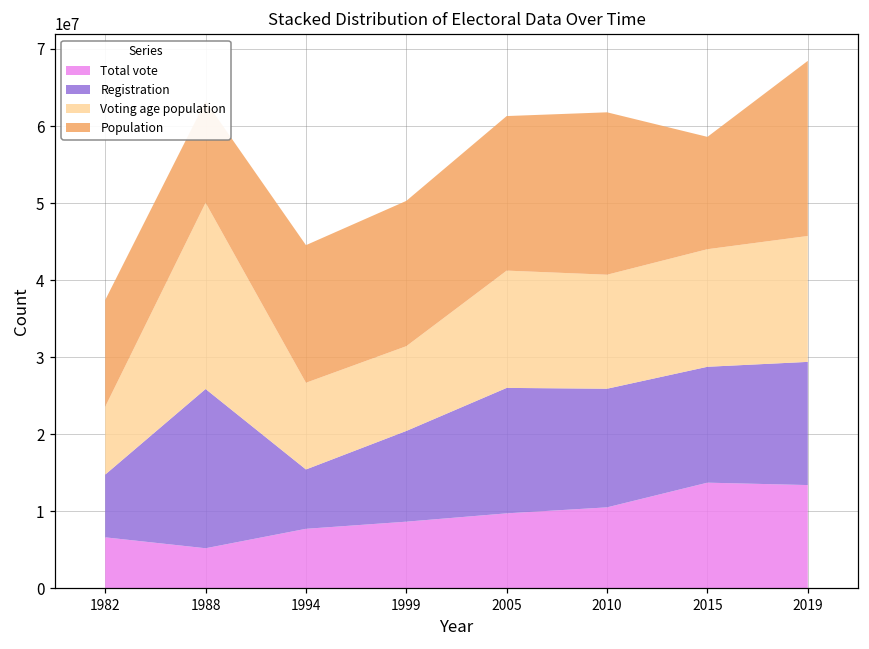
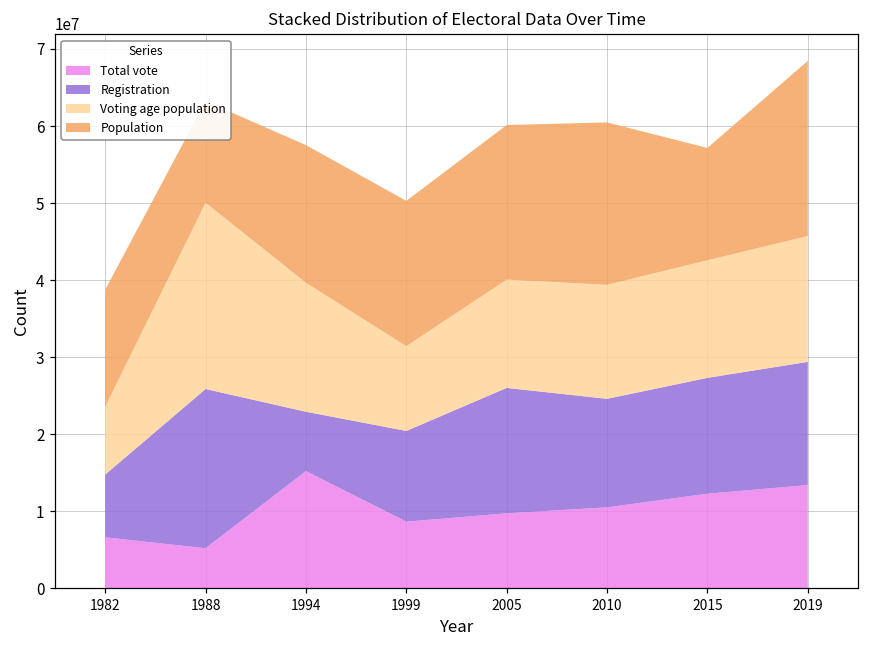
Population, 1982: 14000000 -> 15000000
Total vote, 1994: 8000000 -> 15000000
Voting age population, 1994: 11000000 -> 17000000
Voting age population, 2005: 15000000 -> 14000000
Registration, 2010: 15000000 -> 14000000
Total vote, 2015: 14000000 -> 12000000
